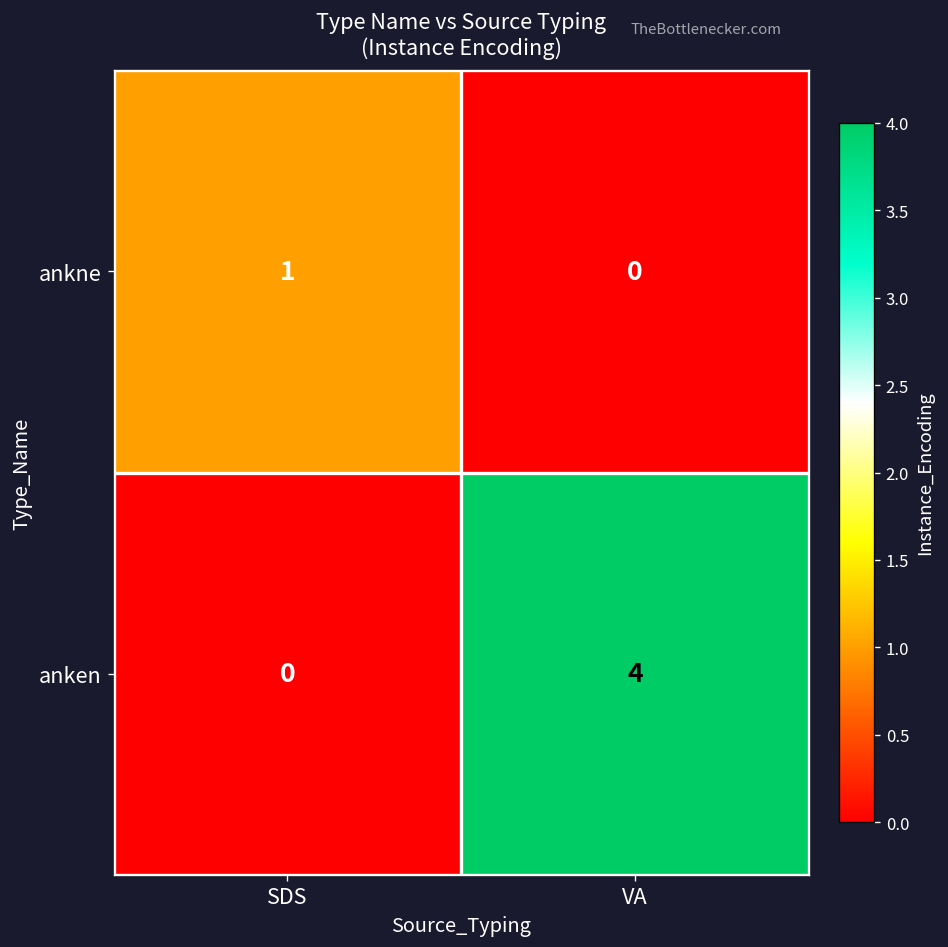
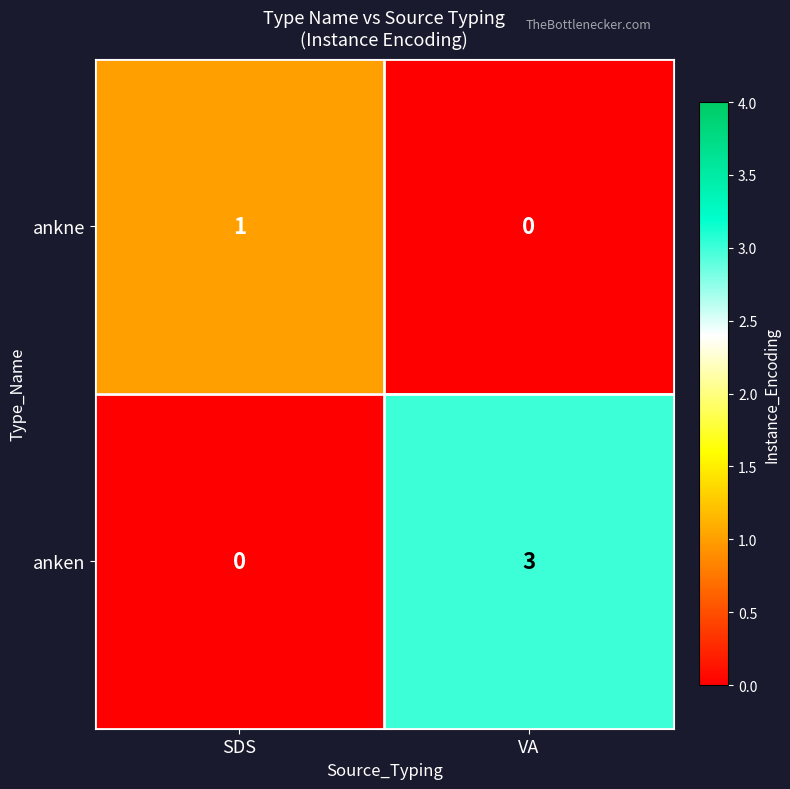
anken, VA: 4 -> 3
